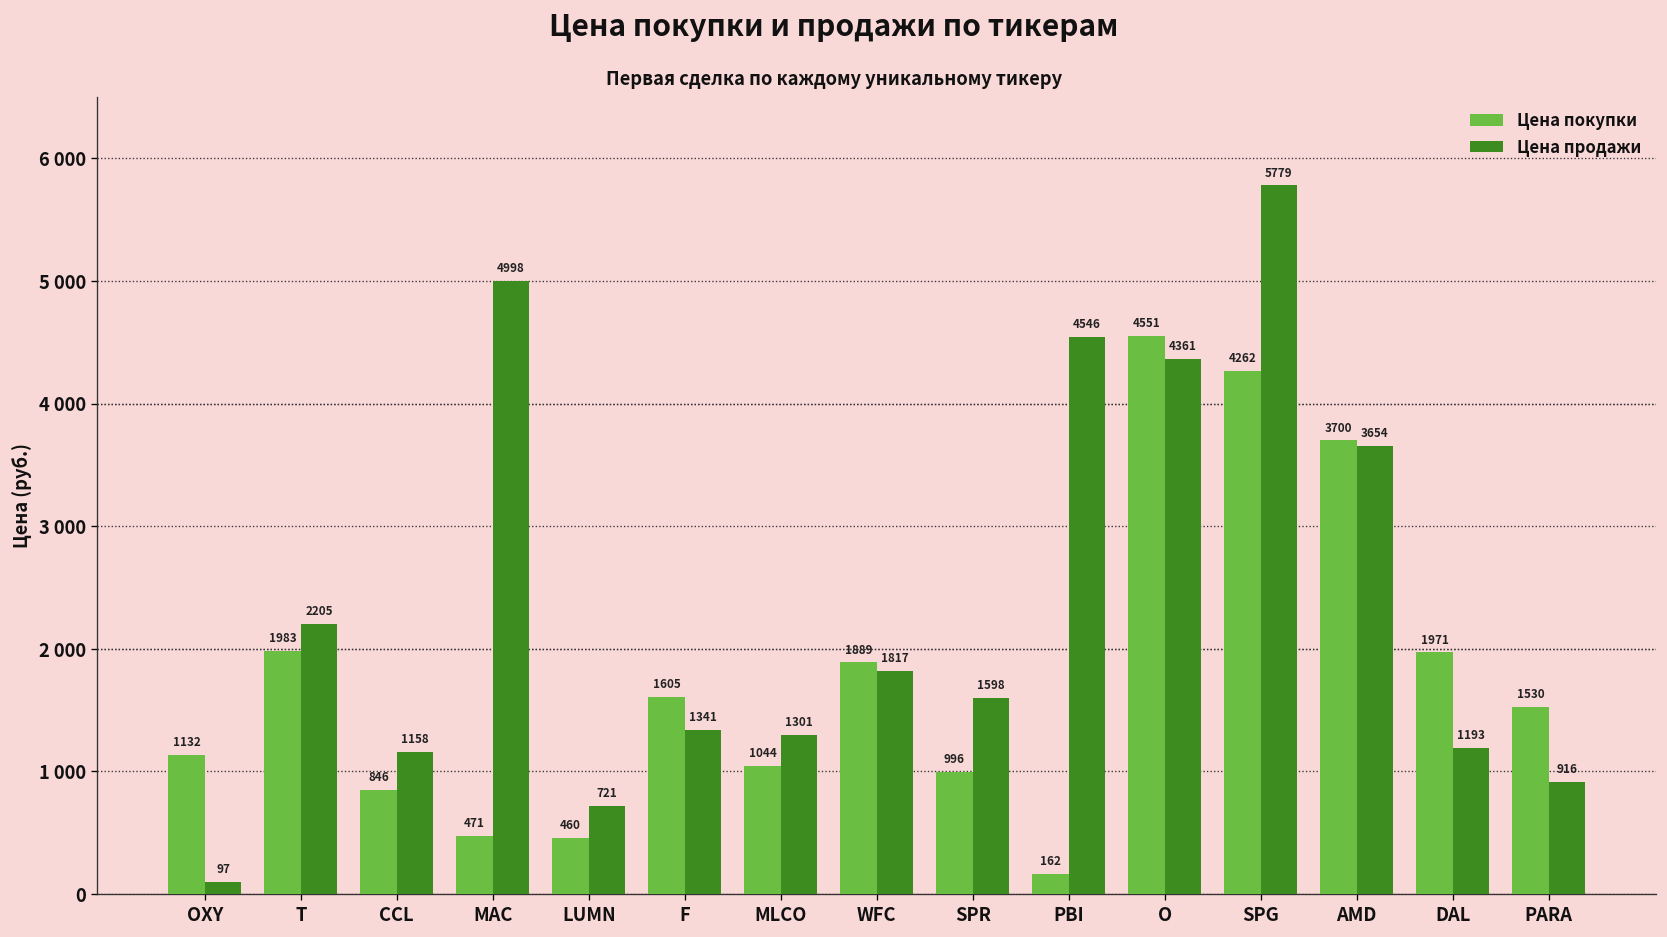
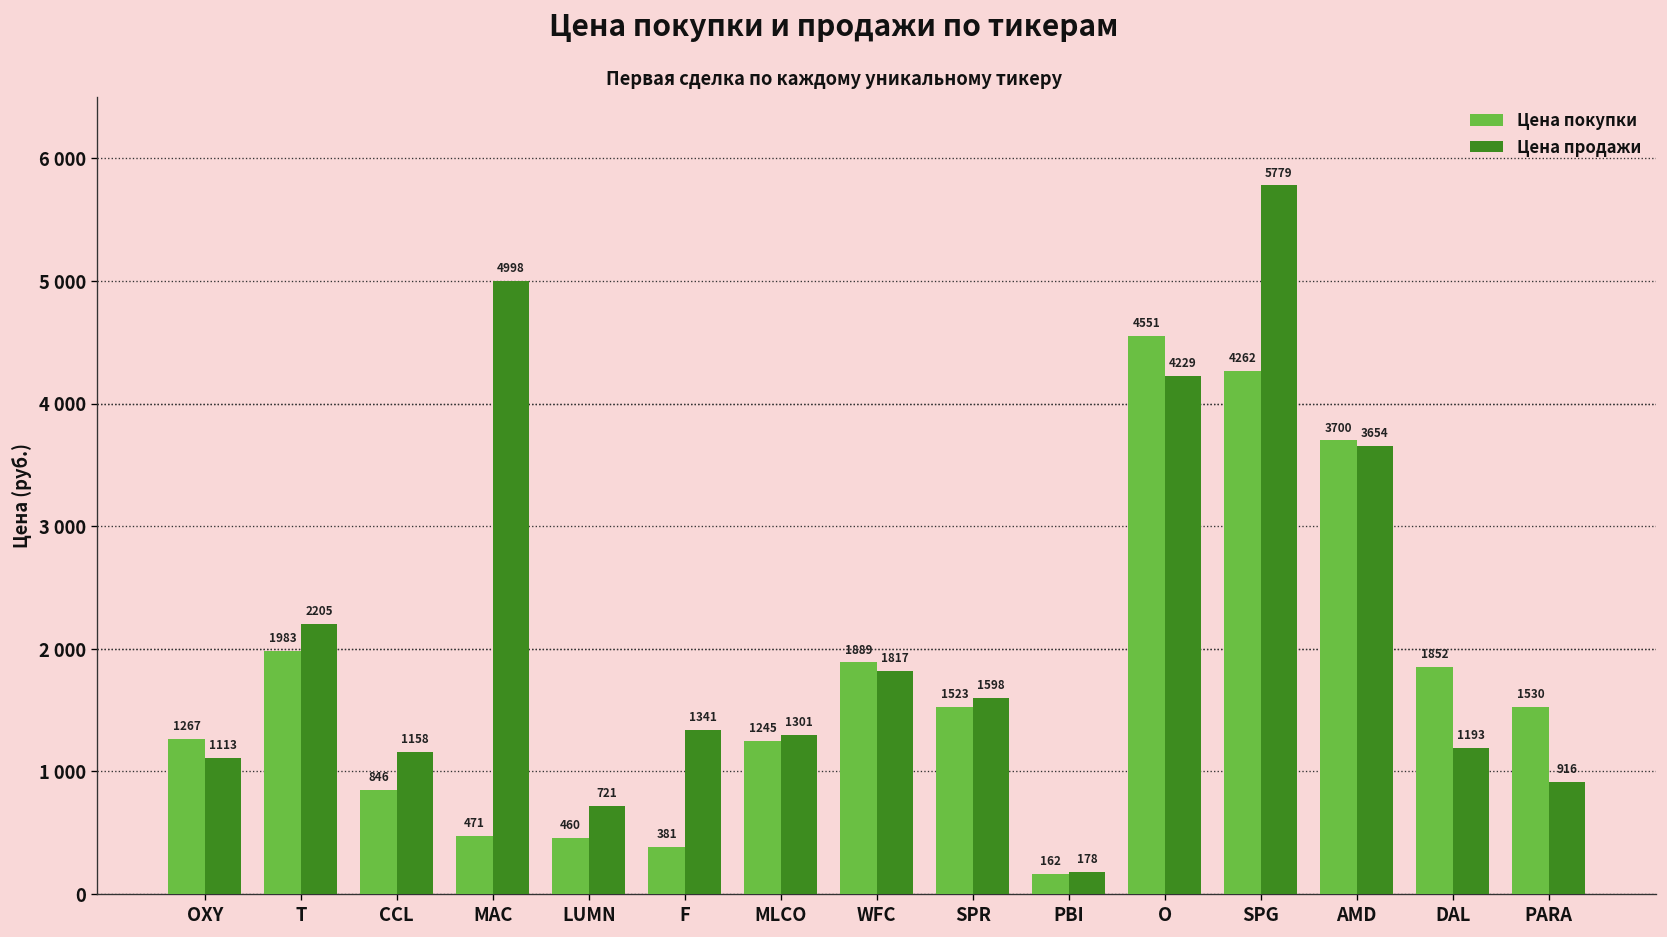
Цена покупки, OXY: 1132 -> 1267
Цена продажи, OXY: 97 -> 1113
Цена покупки, F: 1605 -> 381
Цена покупки, MLCO: 1044 -> 1245
Цена покупки, SPR: 996 -> 1523
Цена продажи, PBI: 4546 -> 178
Цена продажи, O: 4361 -> 4229
Цена покупки, DAL: 1971 -> 1852
